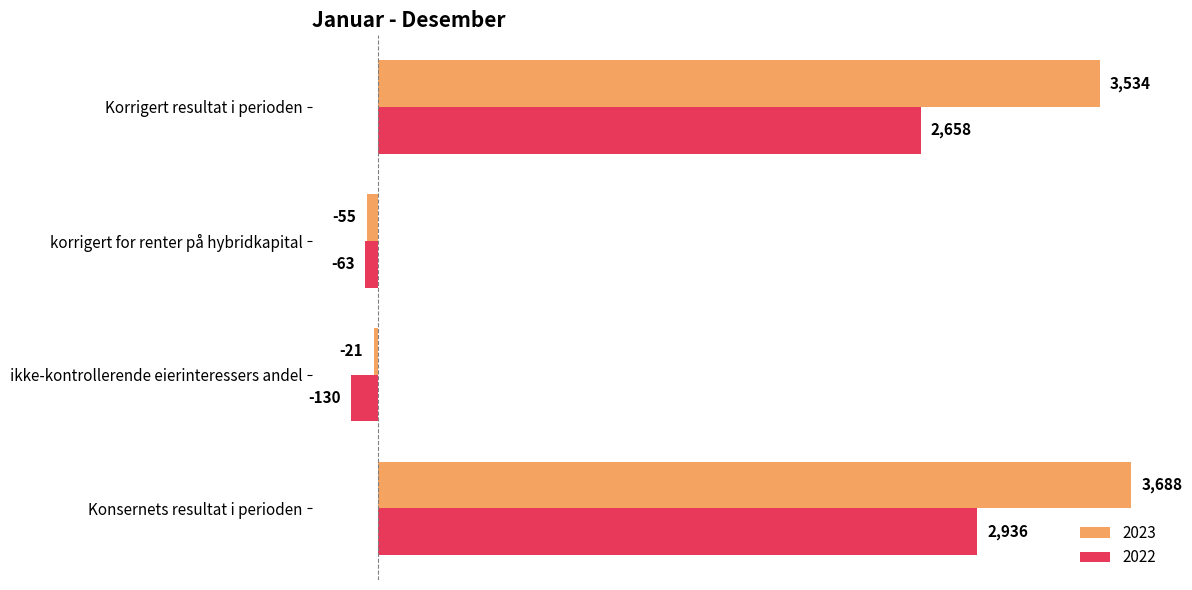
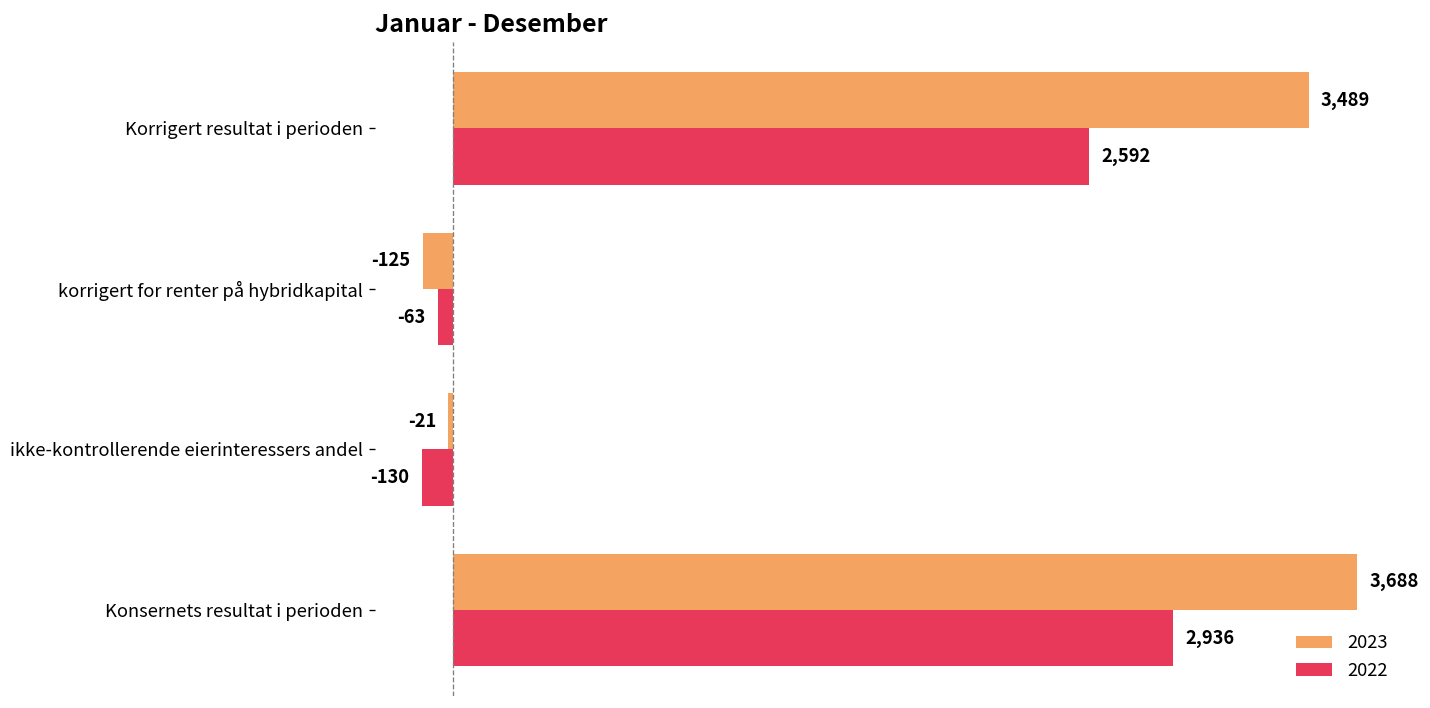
2023, Korrigert resultat i perioden: 3,534 -> 3,489
2022, Korrigert resultat i perioden: 2,658 -> 2,592
2023, korrigert for renter på hybridkapital: -55 -> -125
